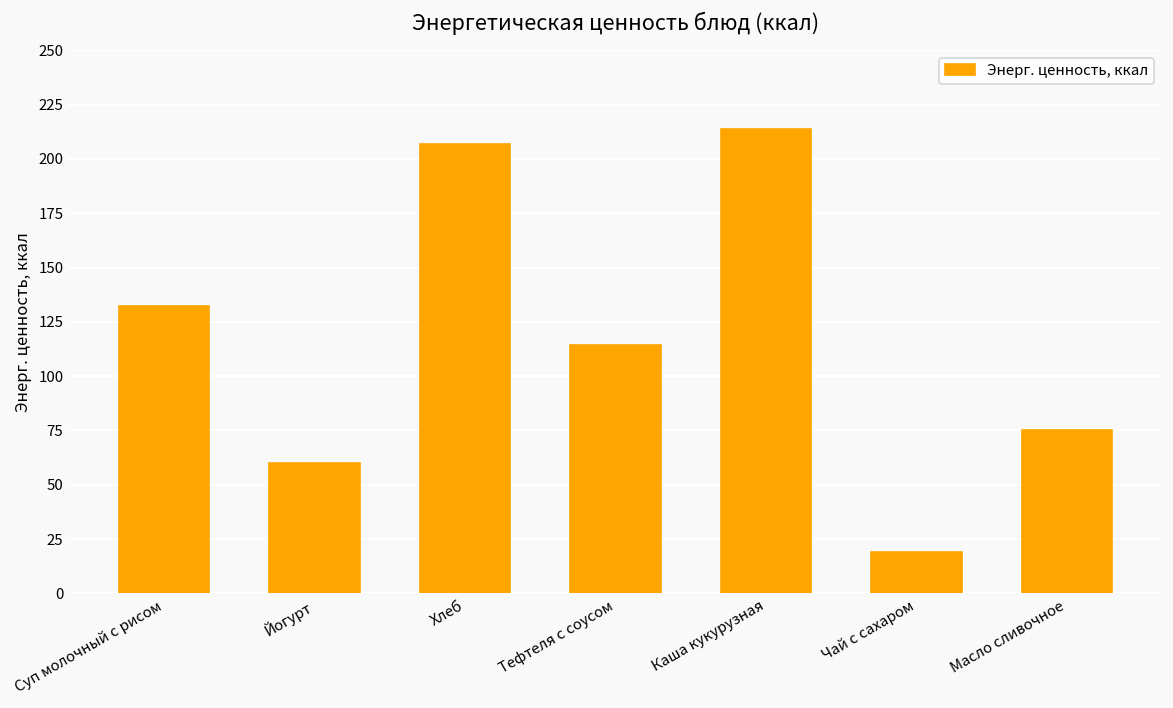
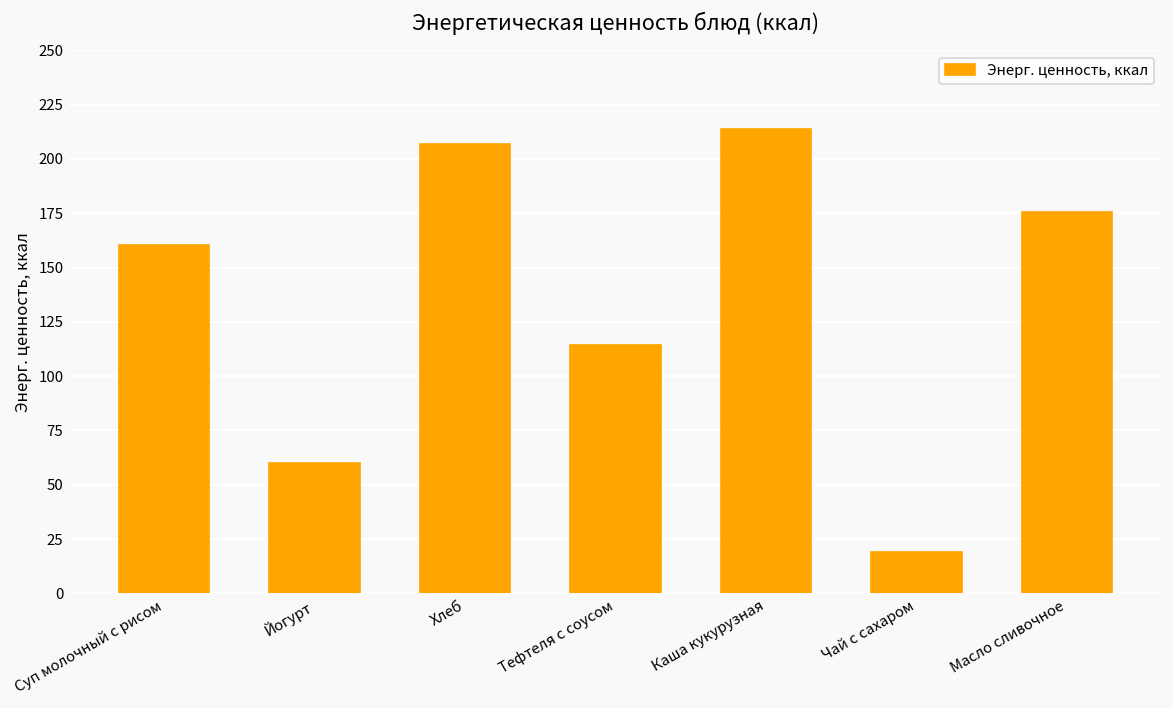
Суп молочный с рисом: 132 -> 160
Масло сливочное: 75 -> 176
